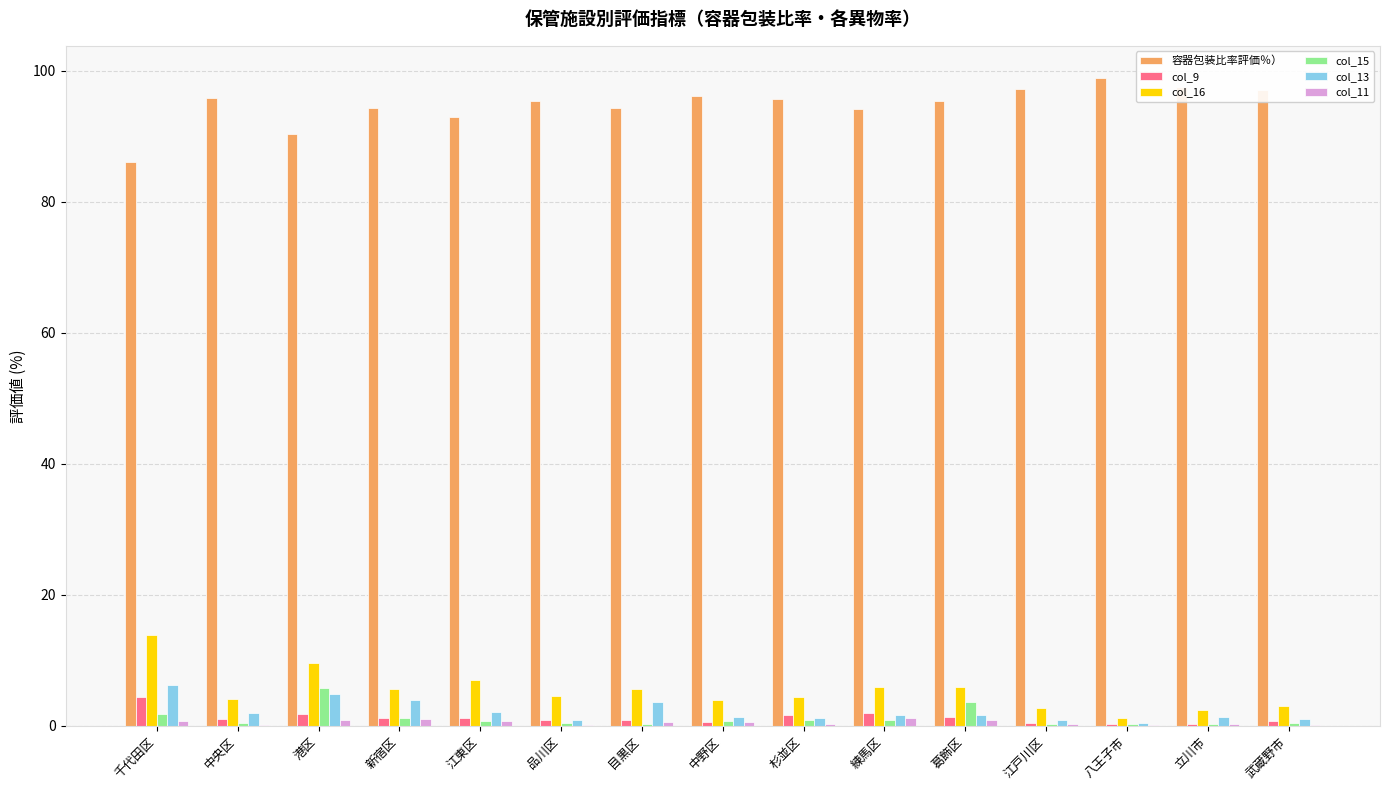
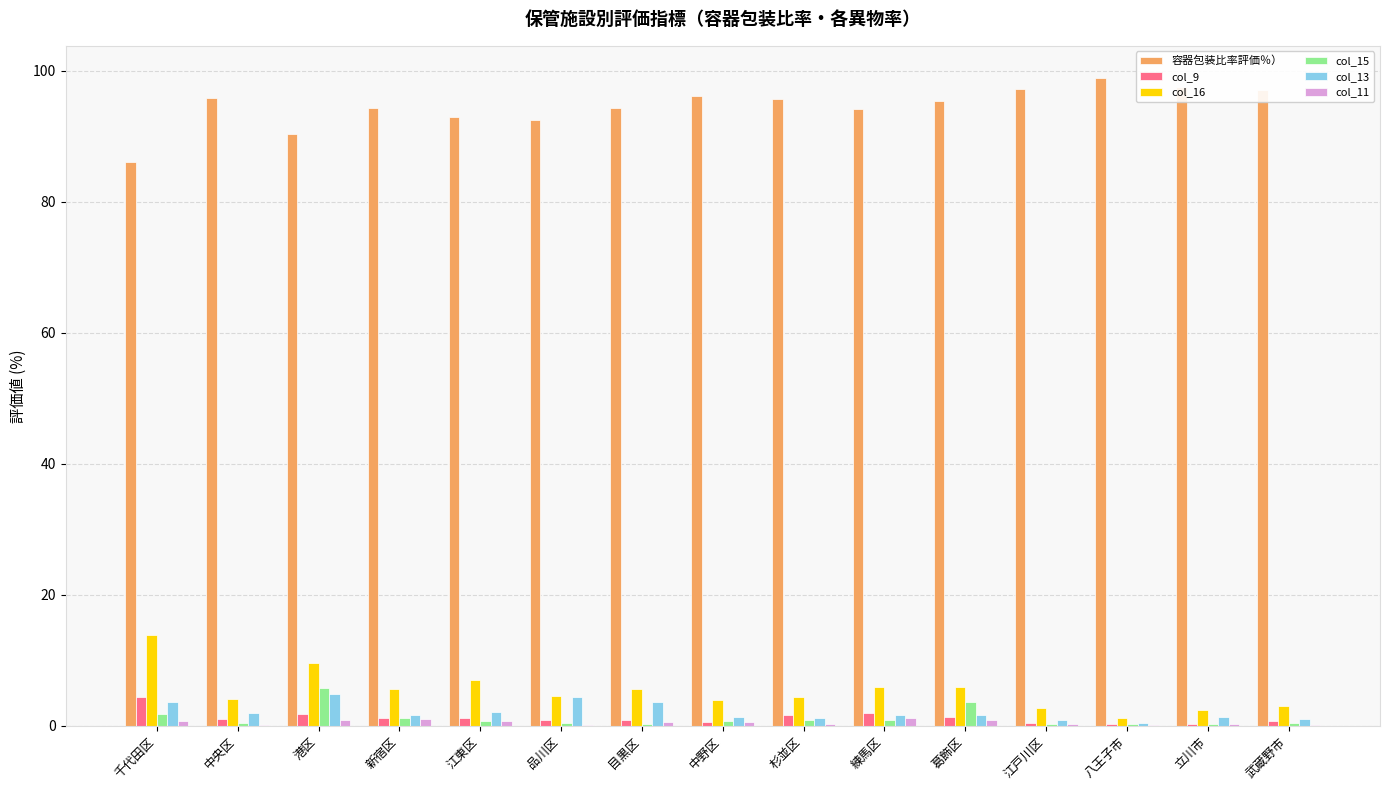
col_13, 千代田区: 6 -> 4
col_13, 新宿区: 4 -> 2
容器包装比率評価％）, 品川区: 95 -> 92
col_13, 品川区: 1 -> 4
